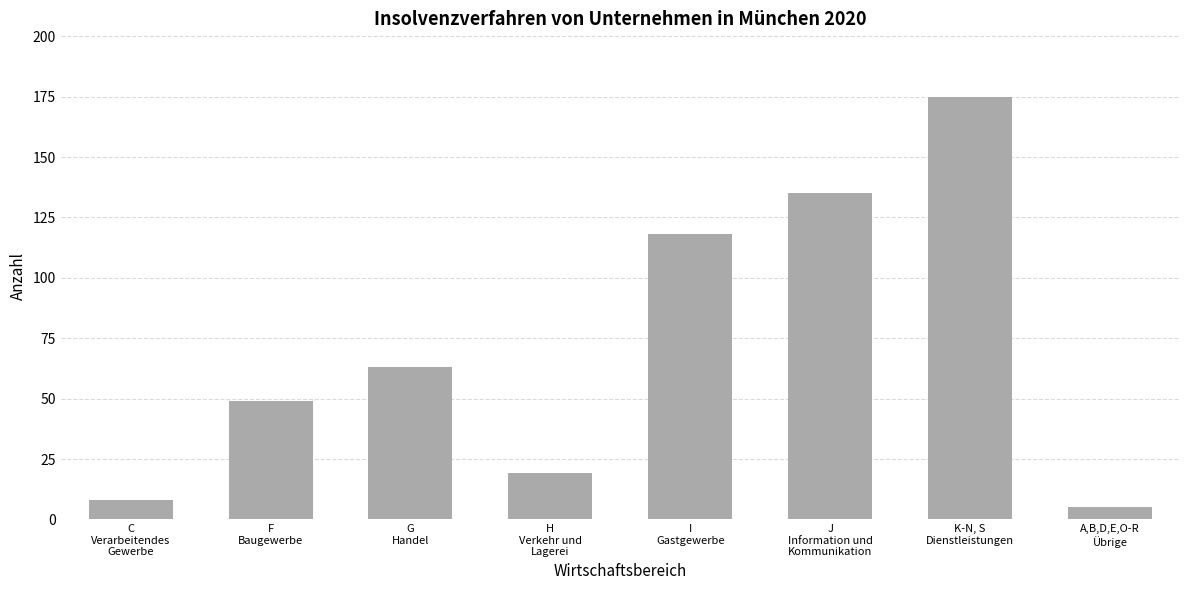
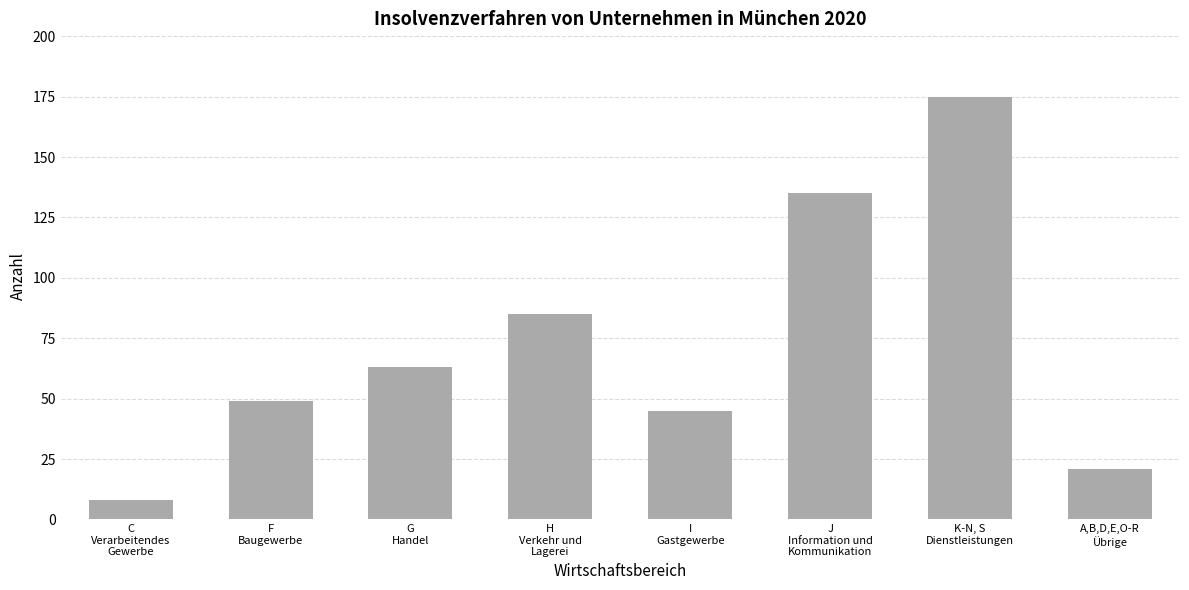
H Verkehr und Lagerei: 19 -> 85
I Gastgewerbe: 118 -> 45
A,B,D,E,O-R Übrige: 5 -> 21
